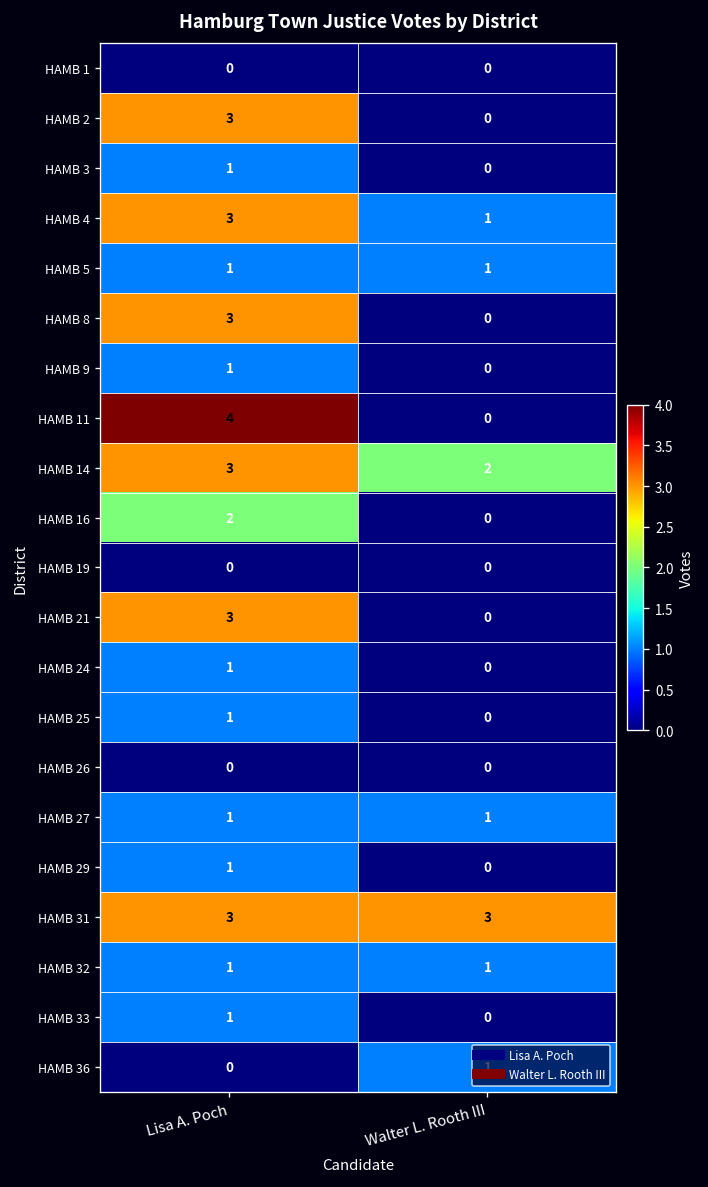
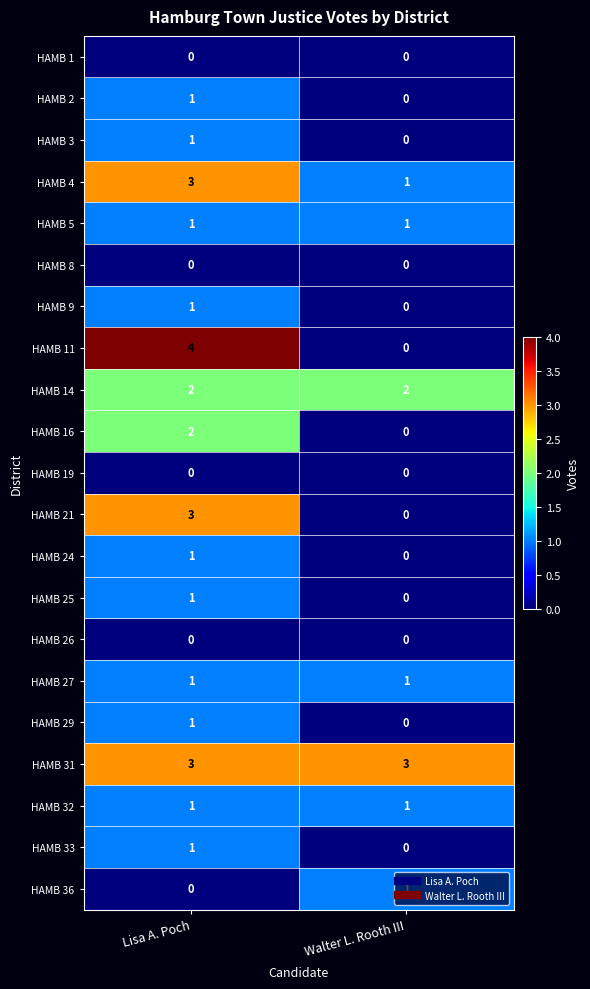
HAMB 2, Lisa A. Poch: 3 -> 1
HAMB 8, Lisa A. Poch: 3 -> 0
HAMB 14, Lisa A. Poch: 3 -> 2
